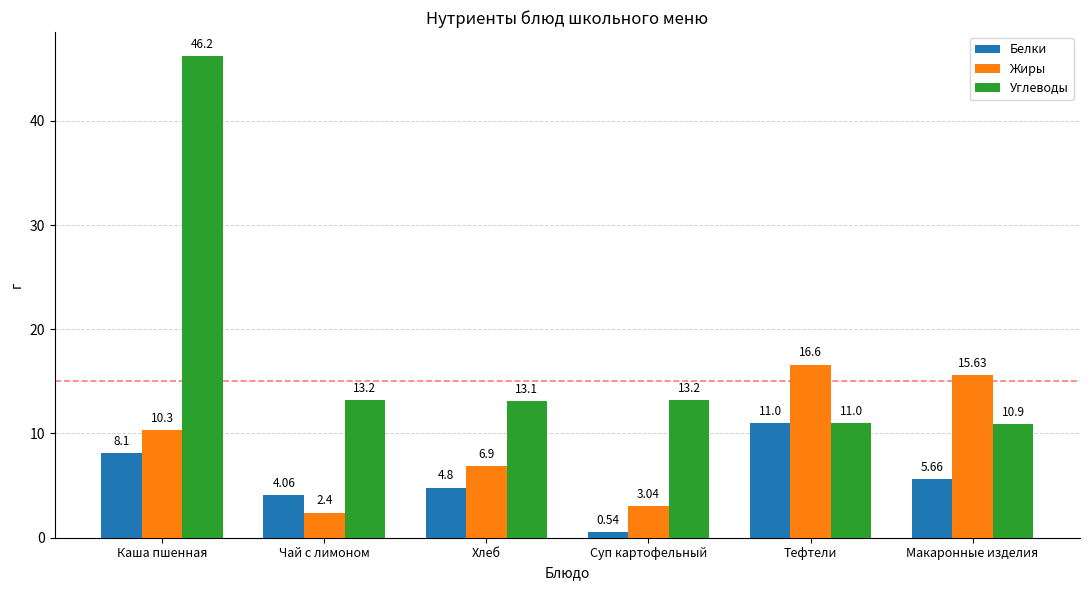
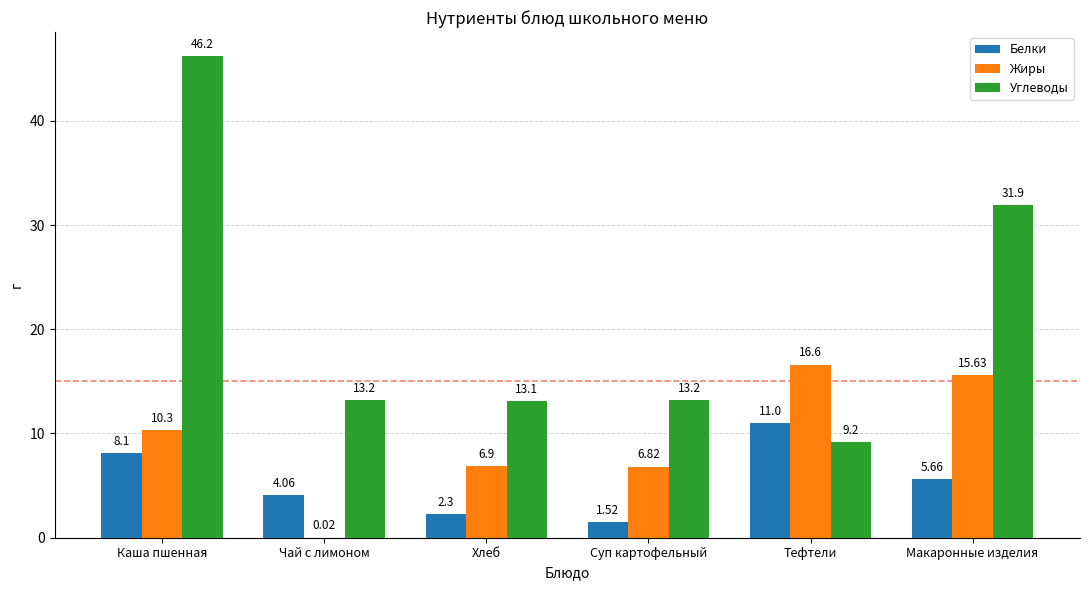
Жиры, Чай с лимоном: 2.4 -> 0.02
Белки, Хлеб: 4.8 -> 2.3
Белки, Суп картофельный: 0.54 -> 1.52
Жиры, Суп картофельный: 3.04 -> 6.82
Углеводы, Тефтели: 11.0 -> 9.2
Углеводы, Макаронные изделия: 10.9 -> 31.9
